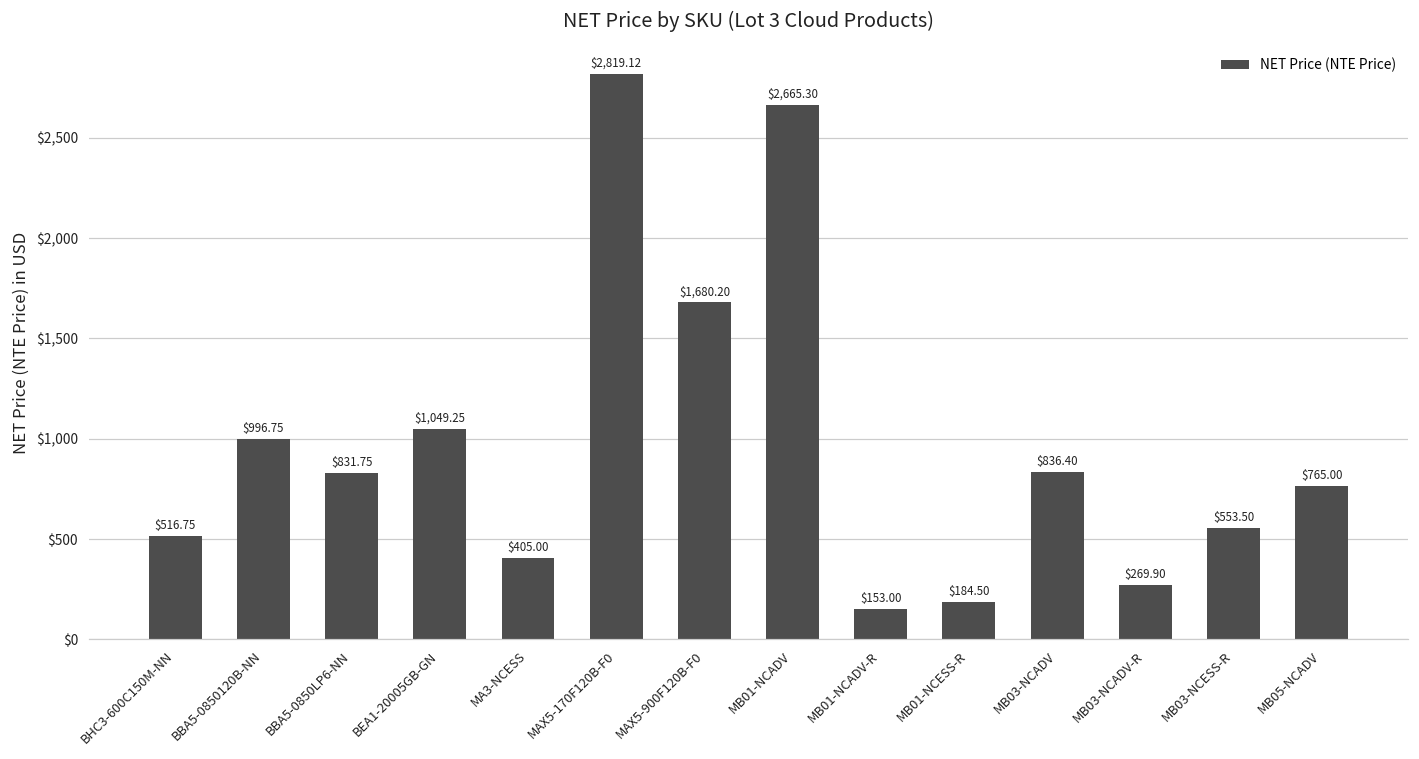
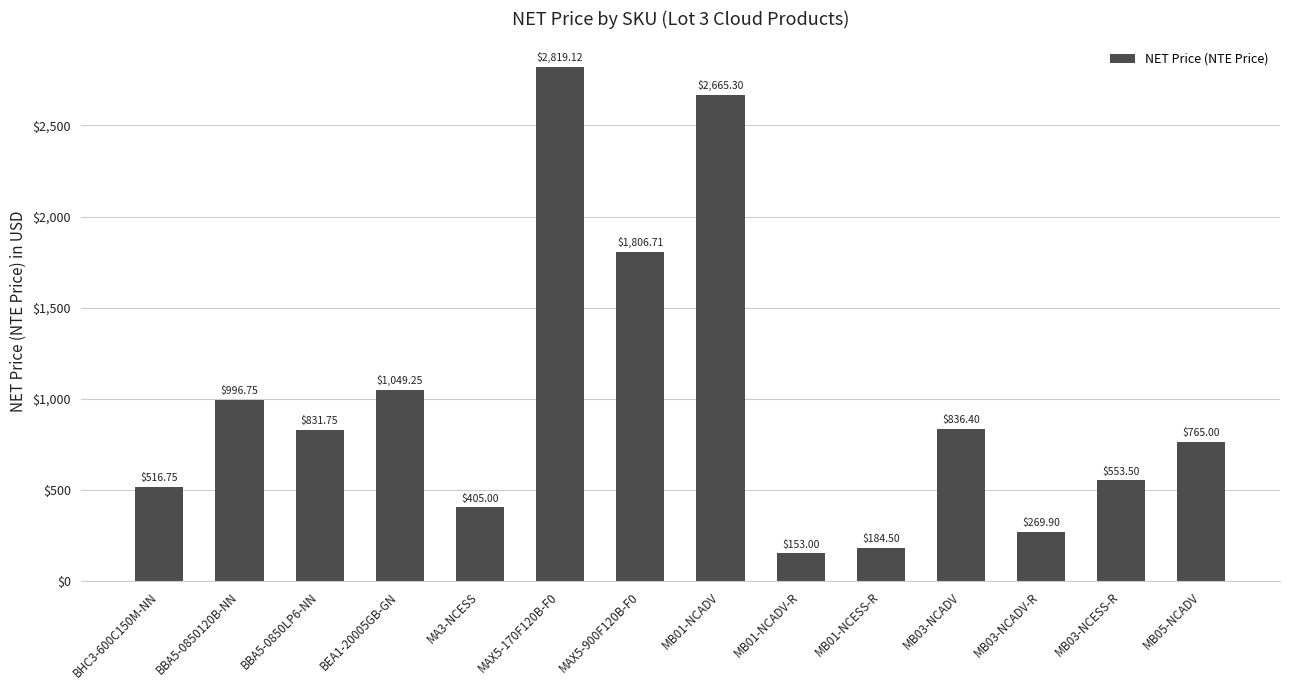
MAX5-900F120B-F0: $1,680.20 -> $1,806.71
